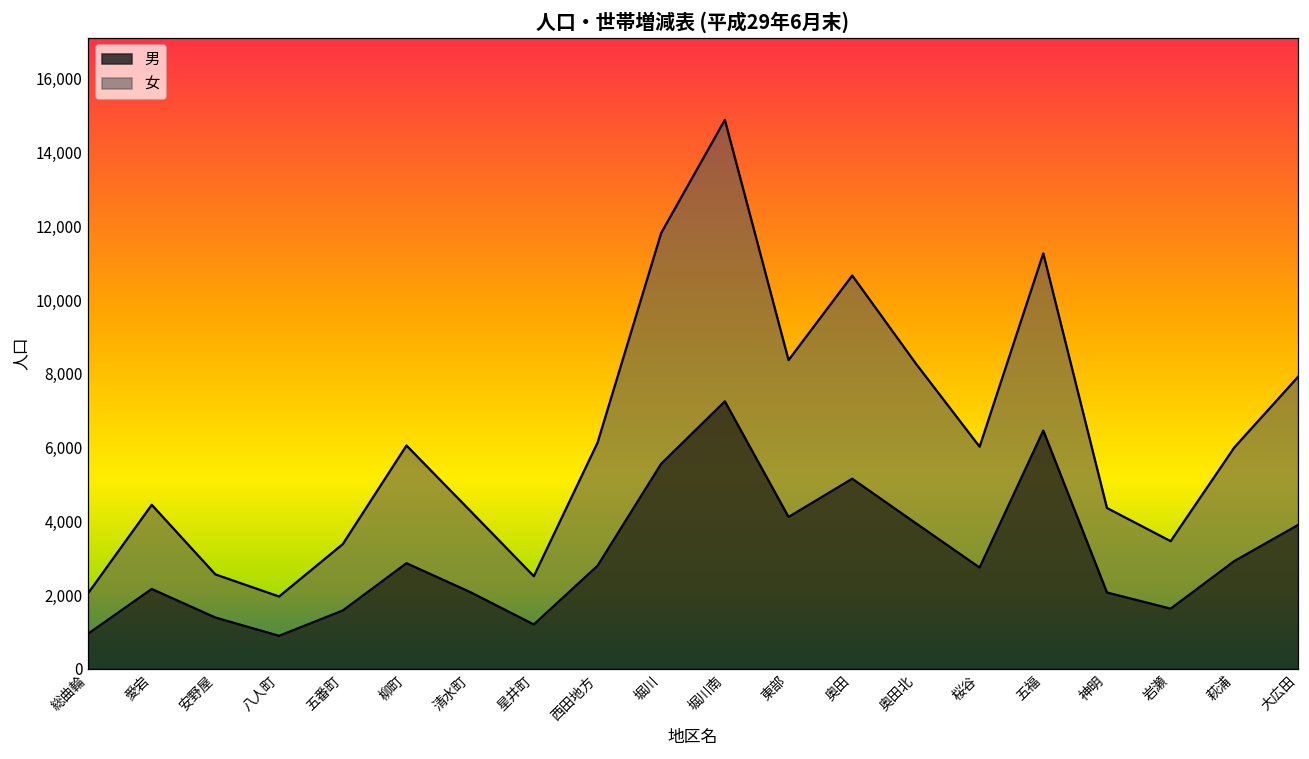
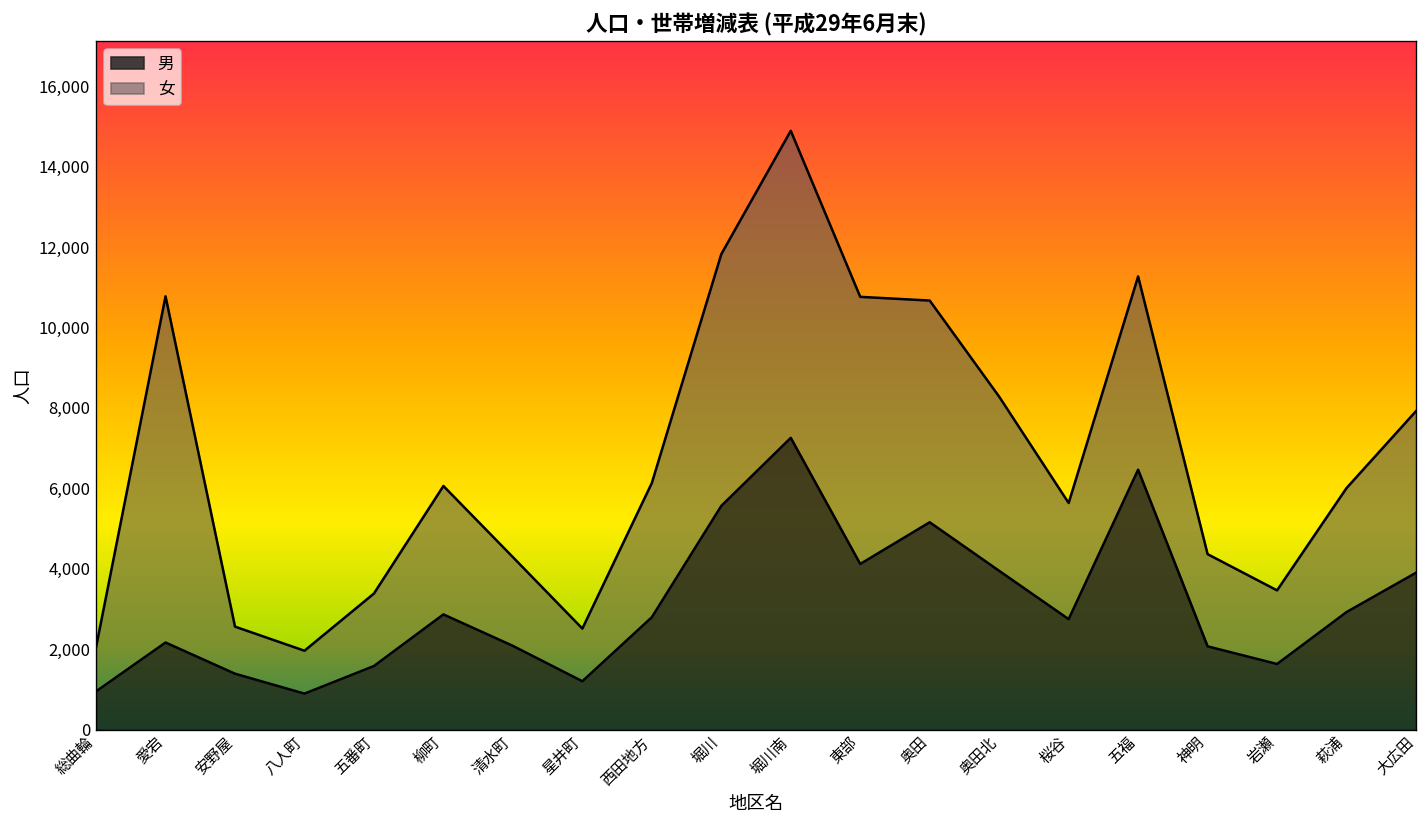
女, 愛宕: 2,300 -> 8,600
女, 東部: 4,300 -> 6,600
女, 桜谷: 3,300 -> 2,900
